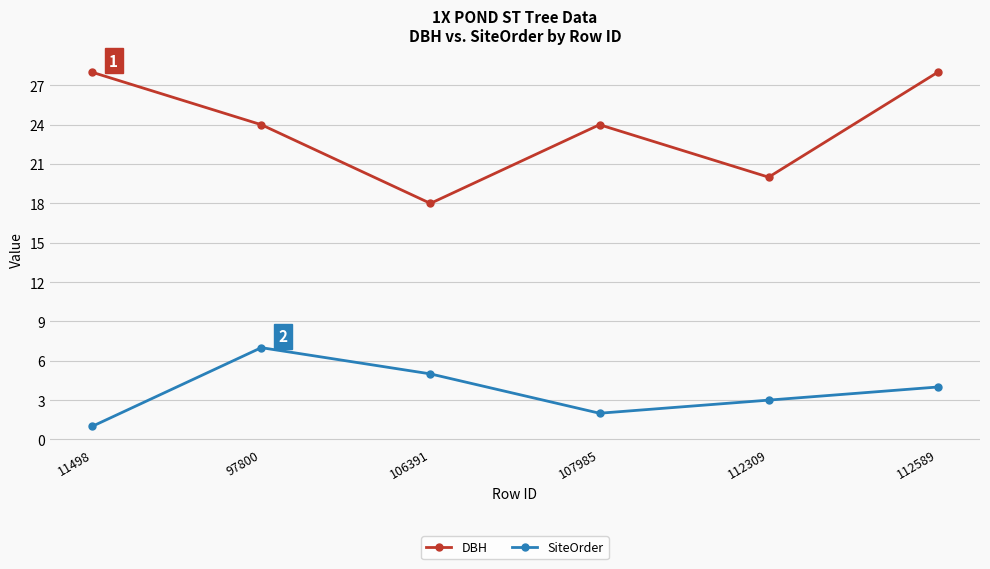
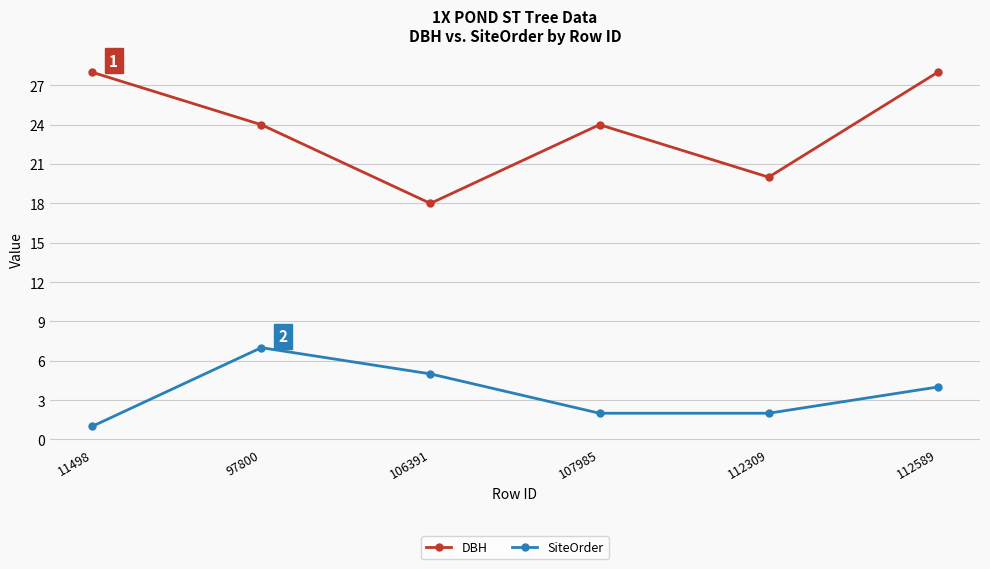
SiteOrder, 112309: 3 -> 2
